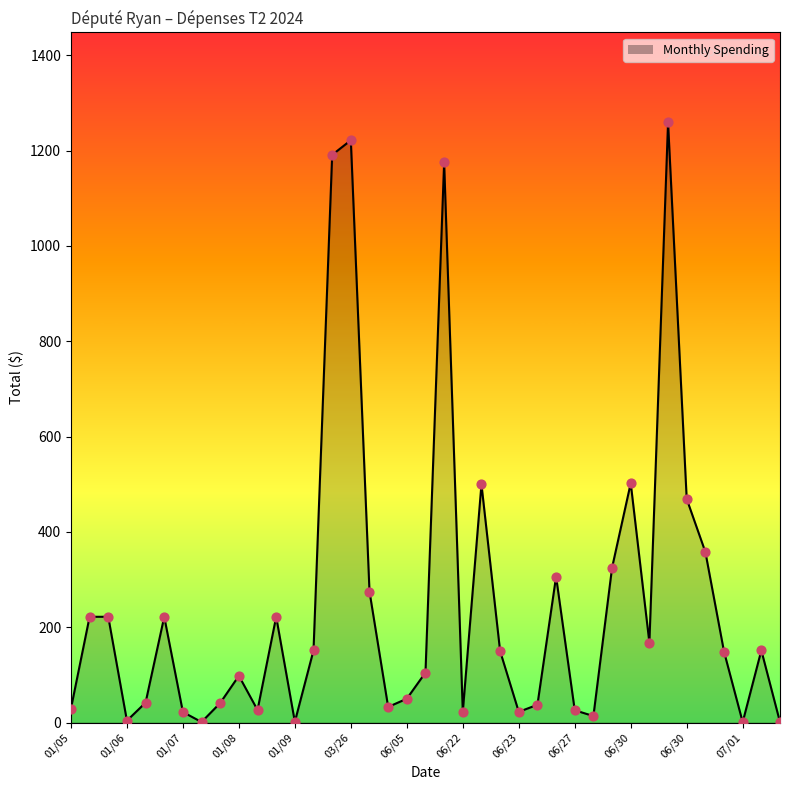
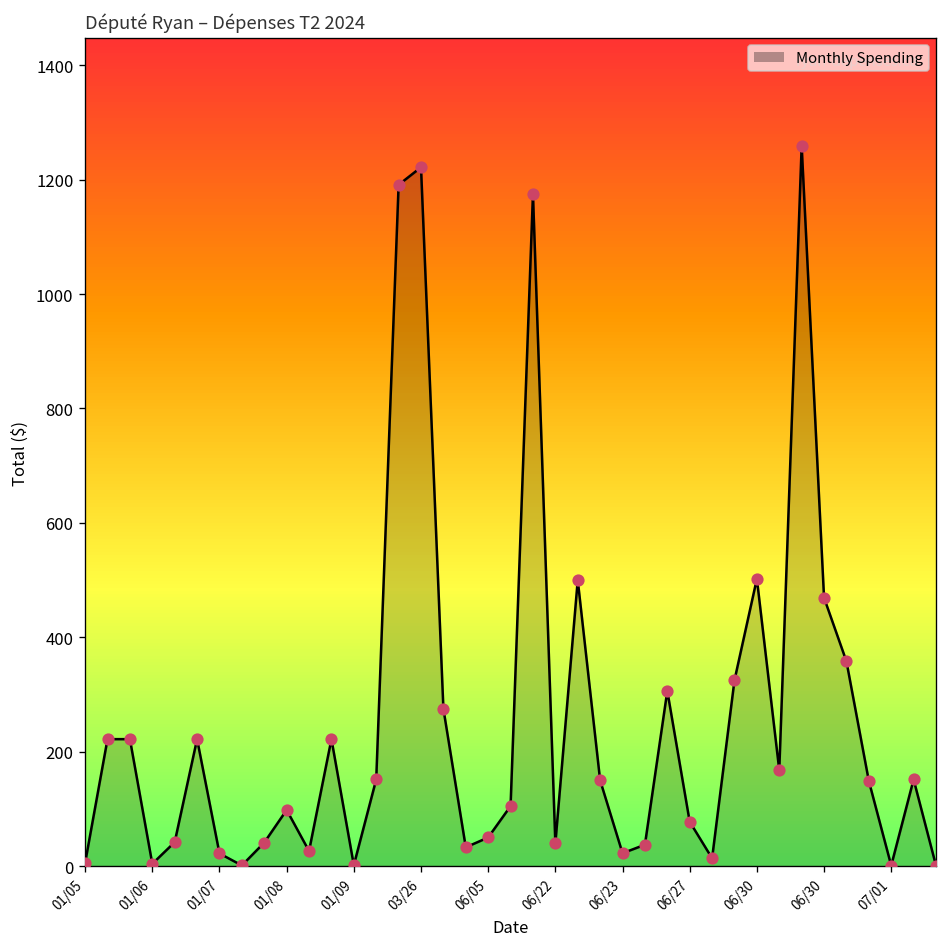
01/05: 30 -> 10
06/22: 20 -> 40
06/27: 30 -> 80
